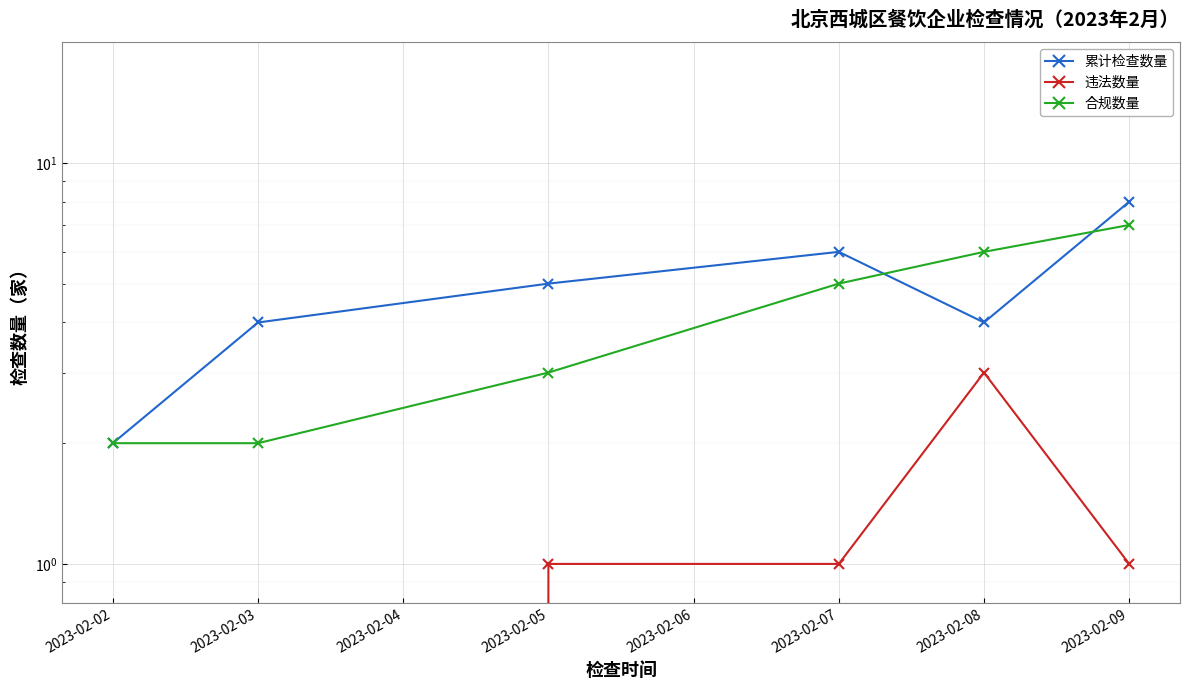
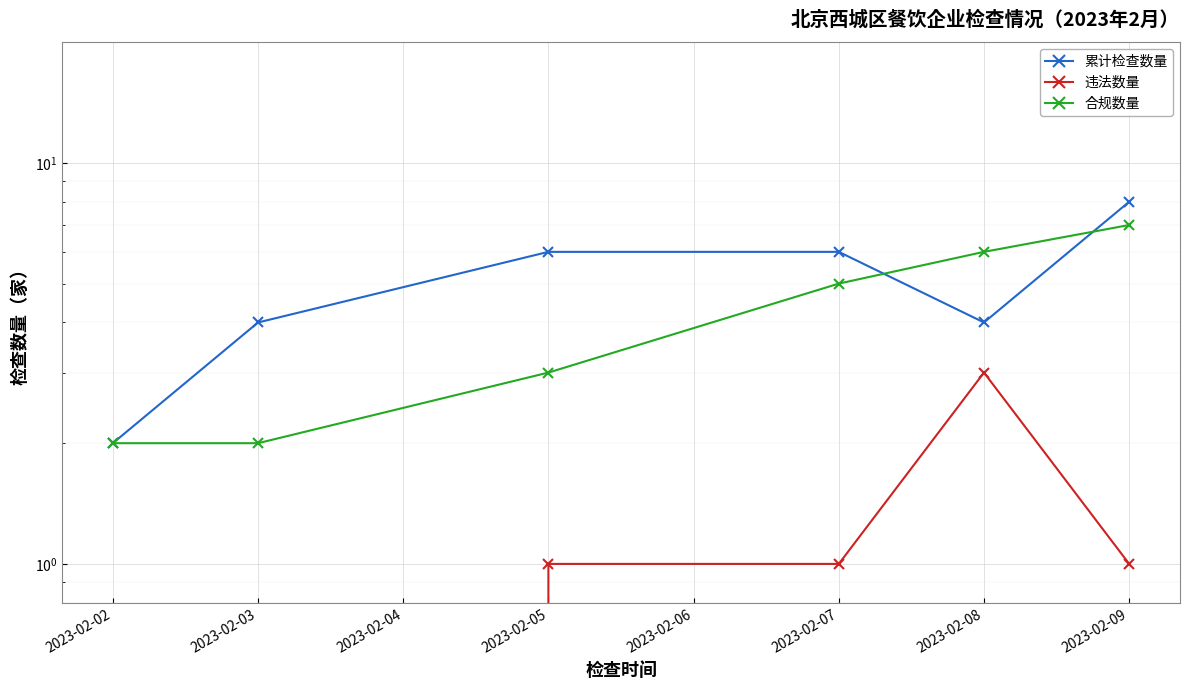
累计检查数量, 2023-02-05: 5 -> 6
